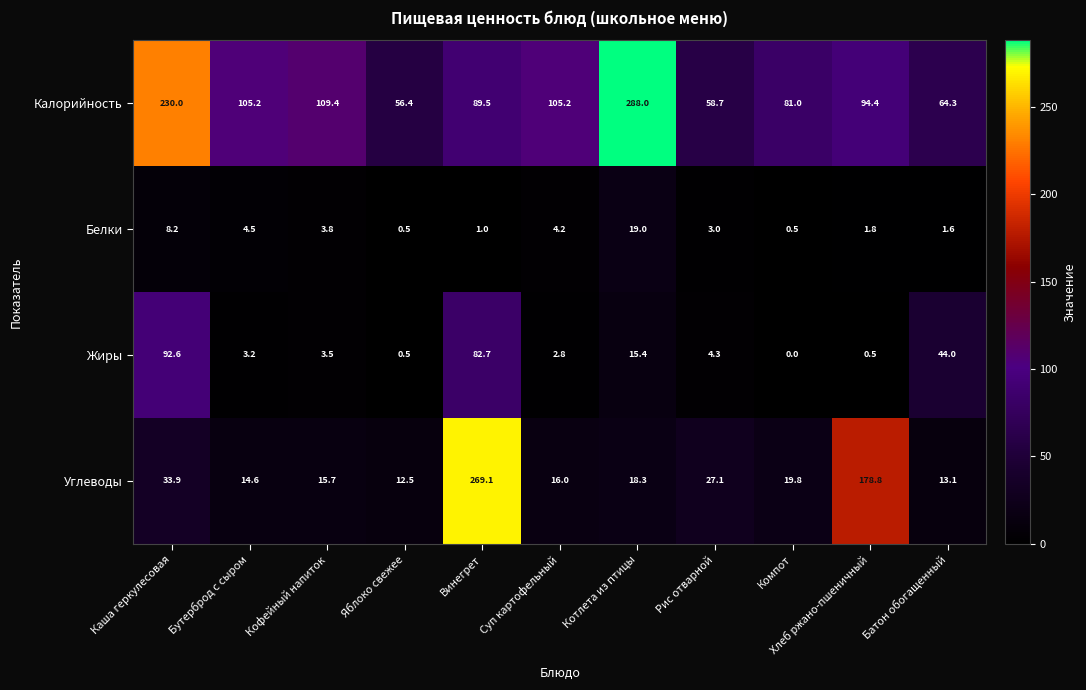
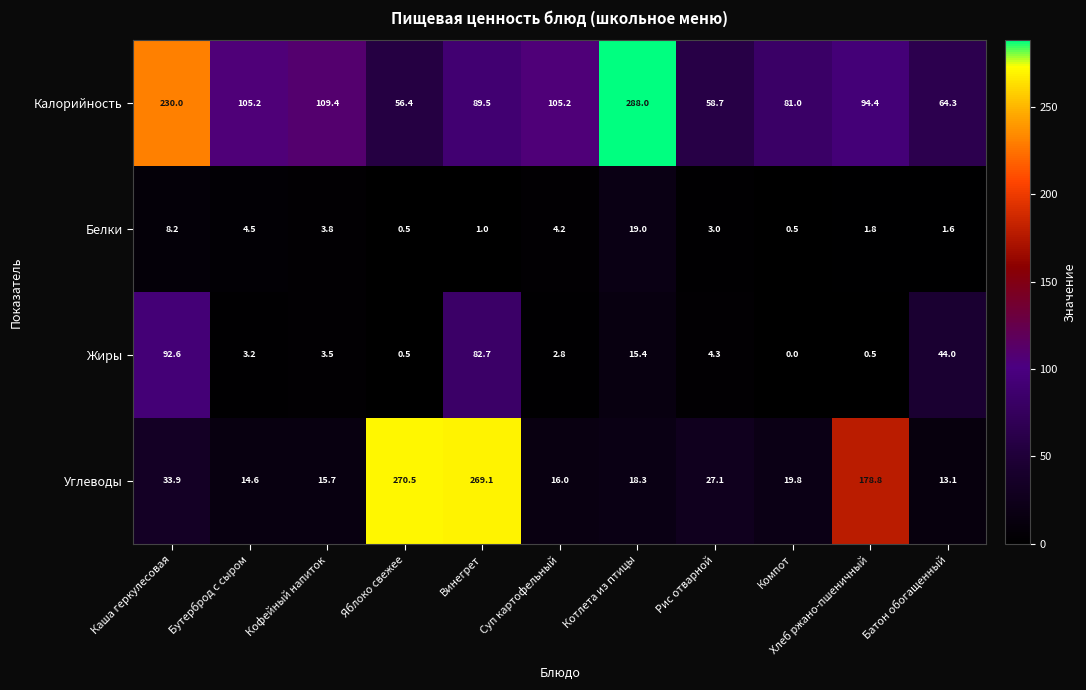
Углеводы, Яблоко свежее: 12.5 -> 270.5
